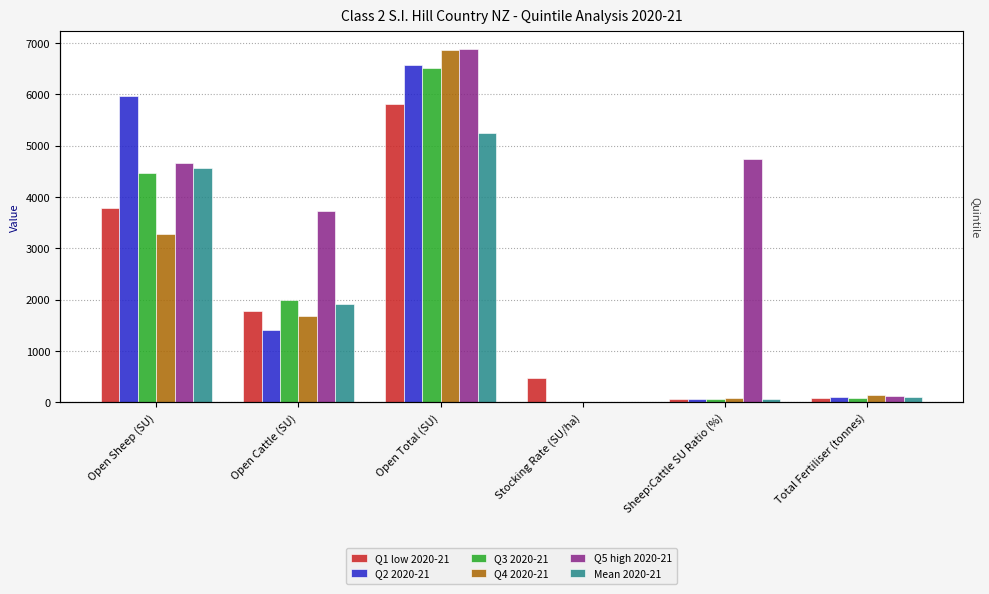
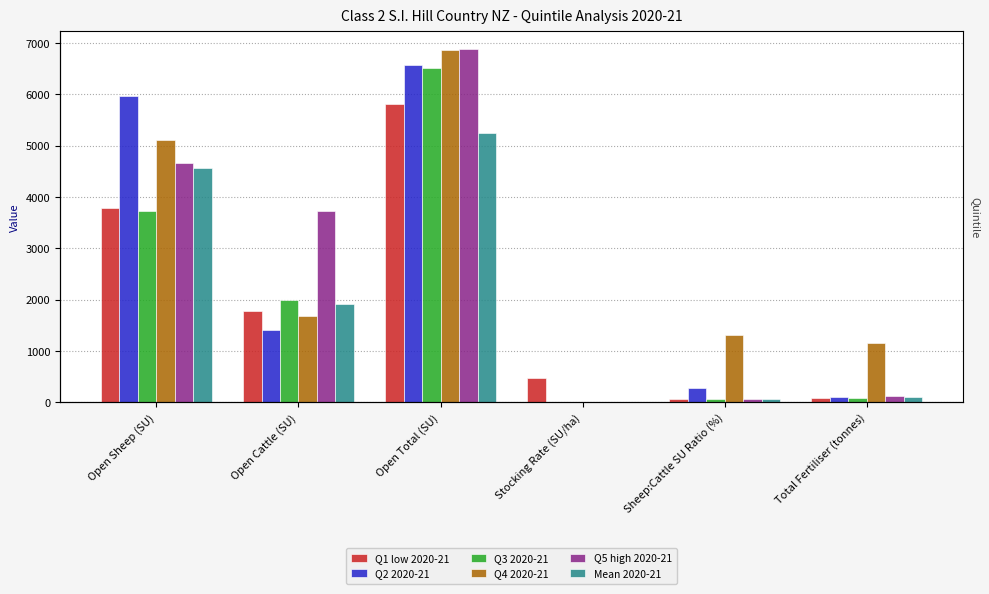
Q3 2020-21, Open Sheep (SU): 4500 -> 3700
Q4 2020-21, Open Sheep (SU): 3300 -> 5100
Q2 2020-21, Sheep:Cattle SU Ratio (%): 100 -> 300
Q4 2020-21, Sheep:Cattle SU Ratio (%): 100 -> 1300
Q5 high 2020-21, Sheep:Cattle SU Ratio (%): 4700 -> 100
Q4 2020-21, Total Fertiliser (tonnes): 100 -> 1200
